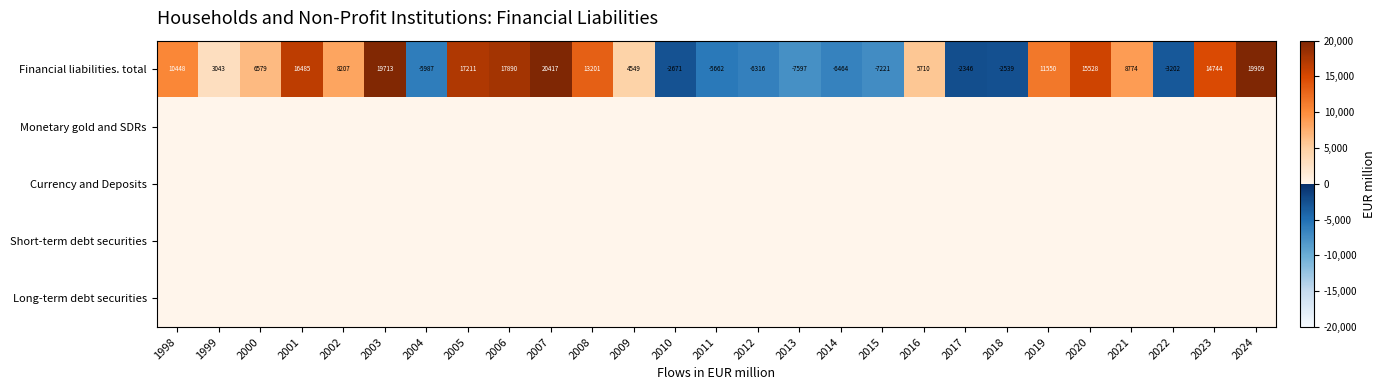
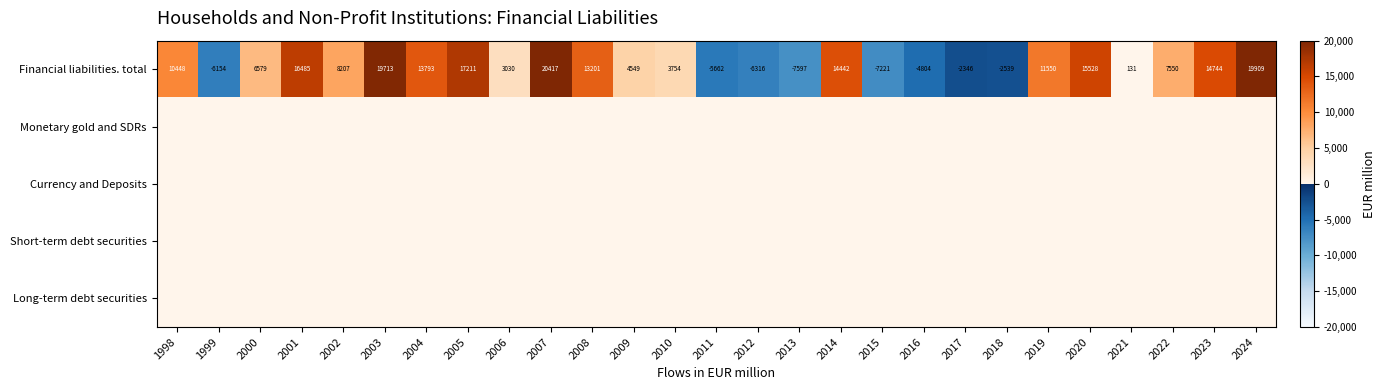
Financial liabilities. total, 1999: 3043 -> -6154
Financial liabilities. total, 2004: -5987 -> 13793
Financial liabilities. total, 2006: 17890 -> 3030
Financial liabilities. total, 2010: -2671 -> 3754
Financial liabilities. total, 2014: -6464 -> 14442
Financial liabilities. total, 2016: 5710 -> -4804
Financial liabilities. total, 2021: 8774 -> 131
Financial liabilities. total, 2022: -3202 -> 7550
